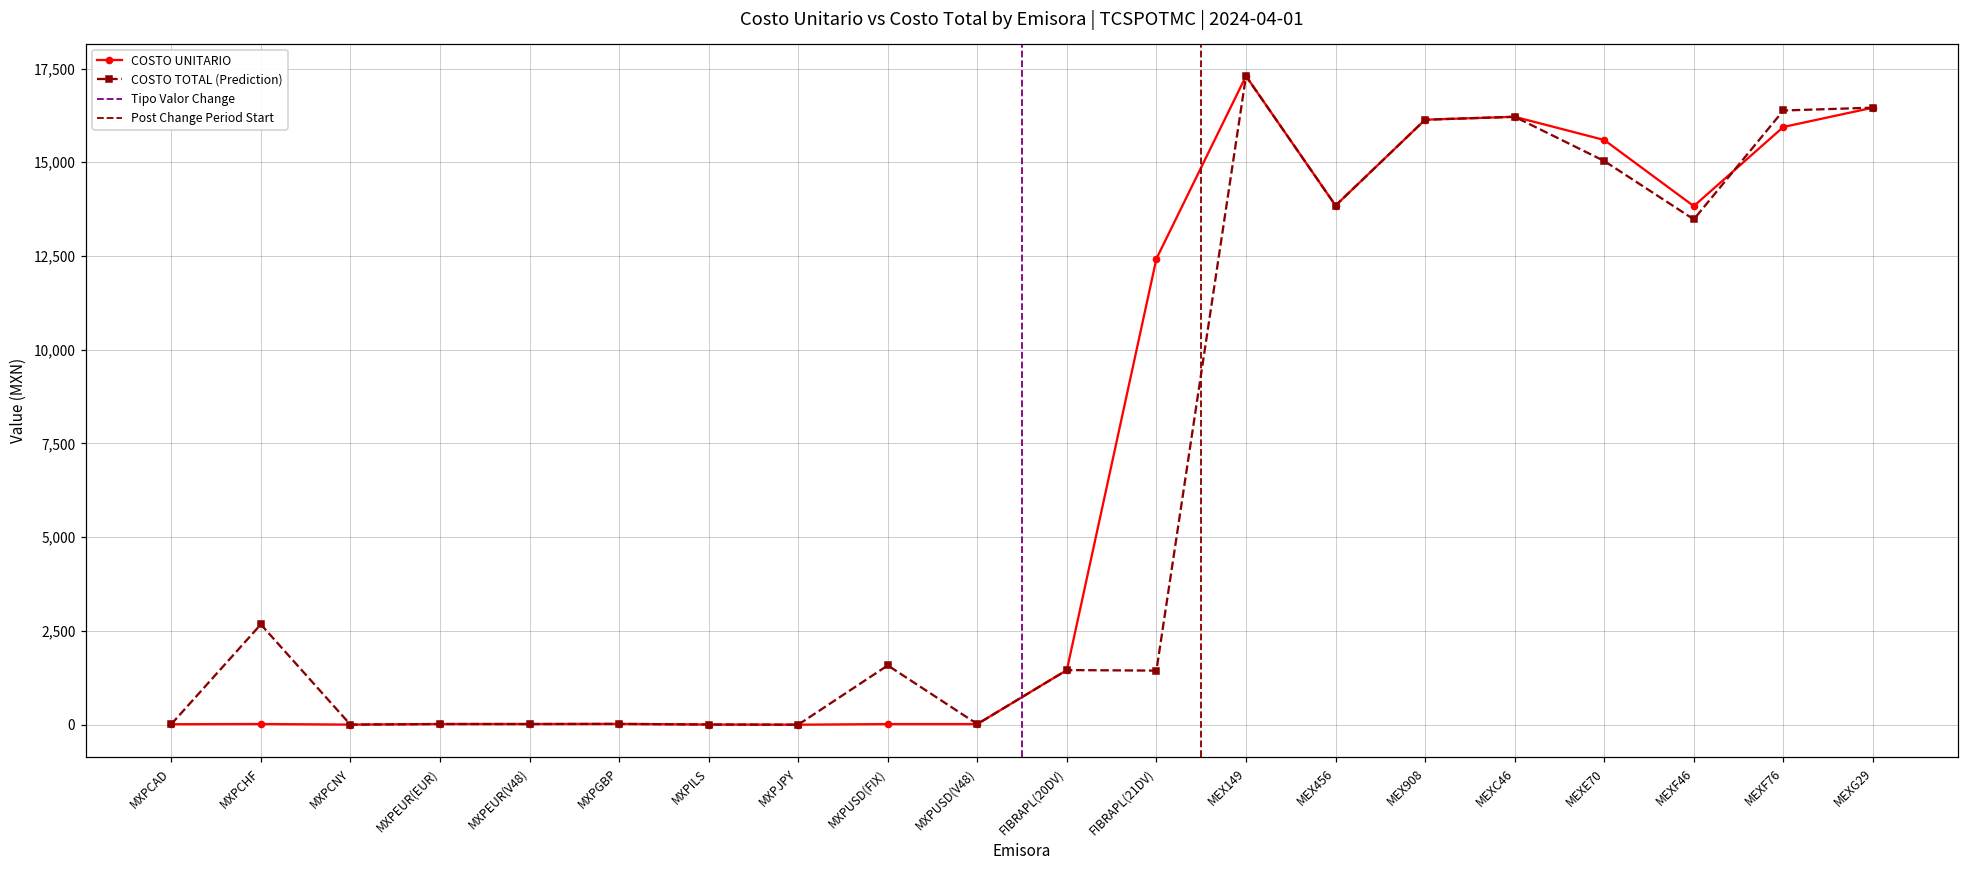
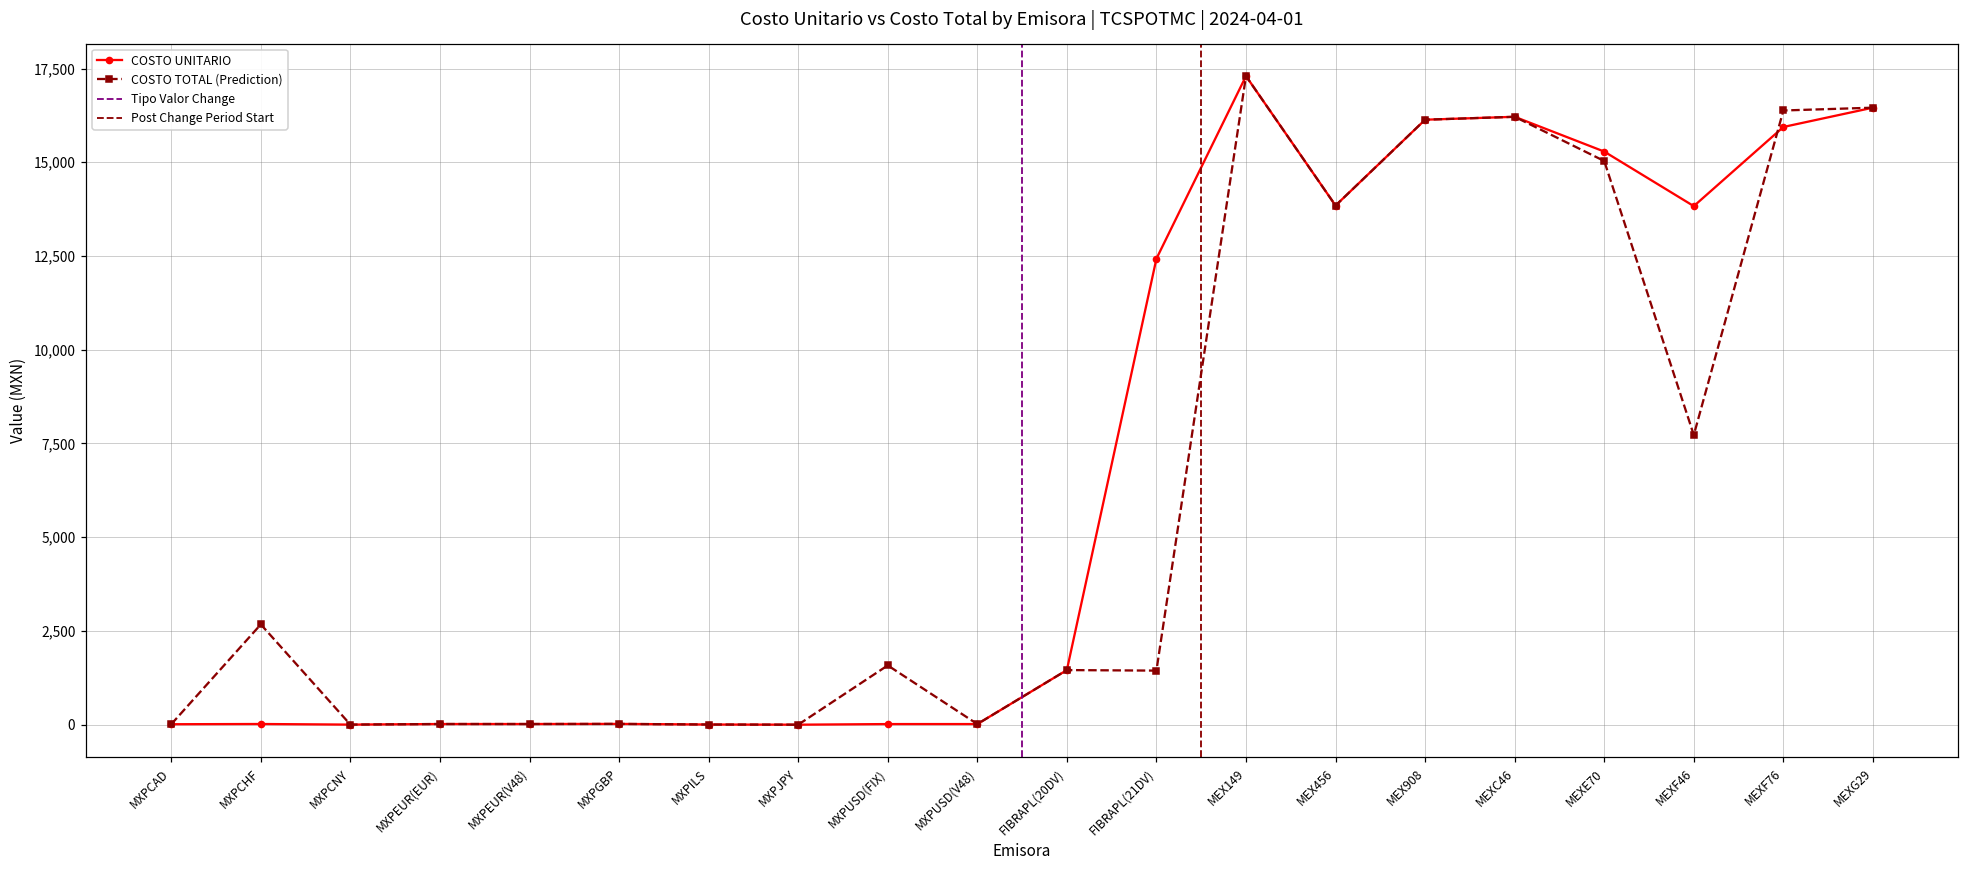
COSTO UNITARIO, MEXE70: 15,600 -> 15,300
COSTO TOTAL (Prediction), MEXF46: 13,500 -> 7,700
